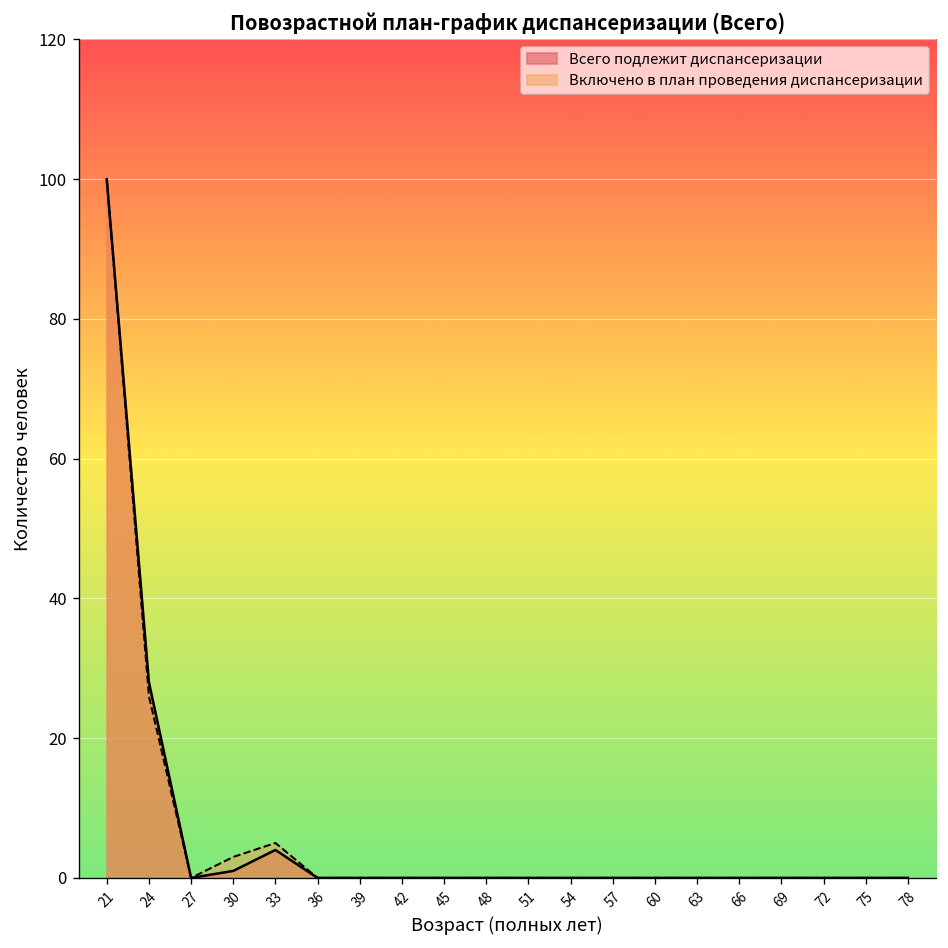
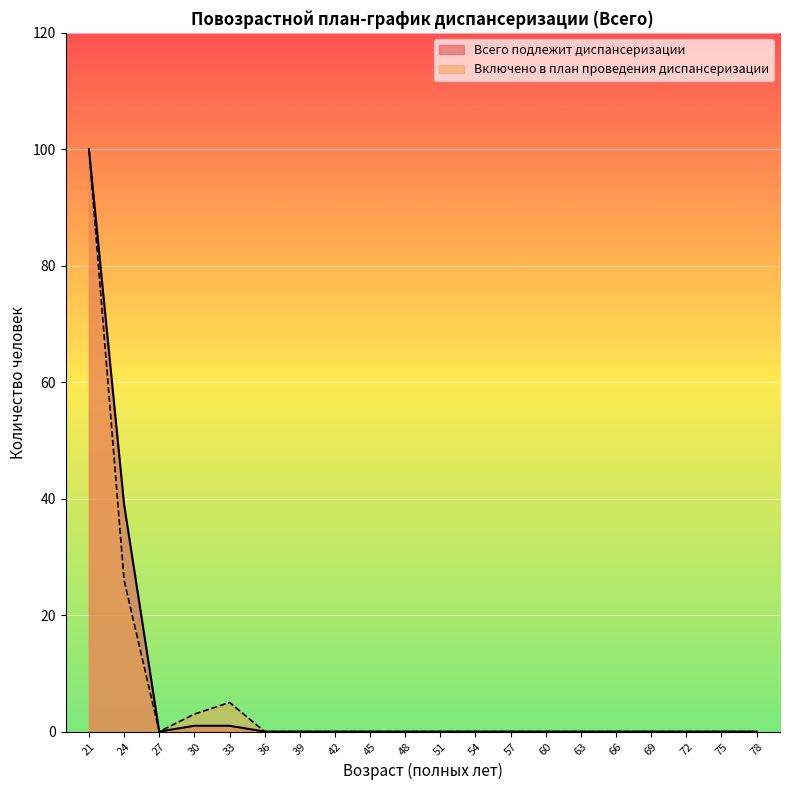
Всего подлежит диспансеризации, 24: 28 -> 39
Всего подлежит диспансеризации, 33: 4 -> 1
